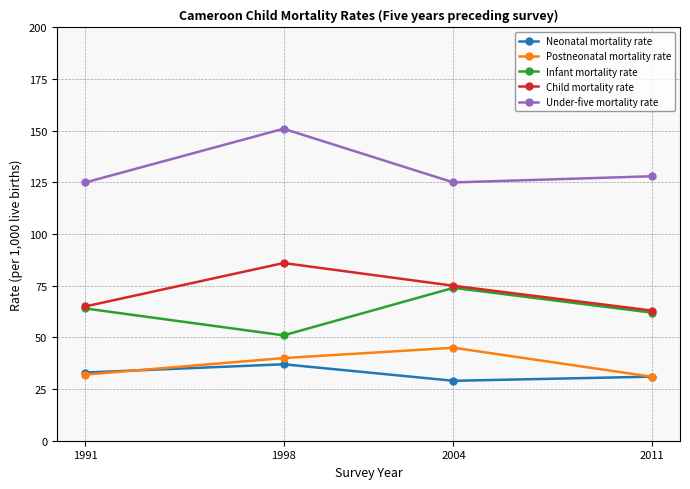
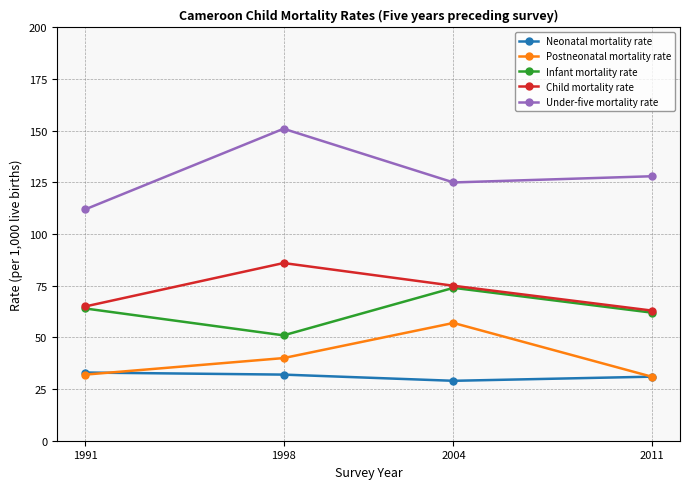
Under-five mortality rate, 1991: 125 -> 112
Neonatal mortality rate, 1998: 37 -> 32
Postneonatal mortality rate, 2004: 45 -> 57
